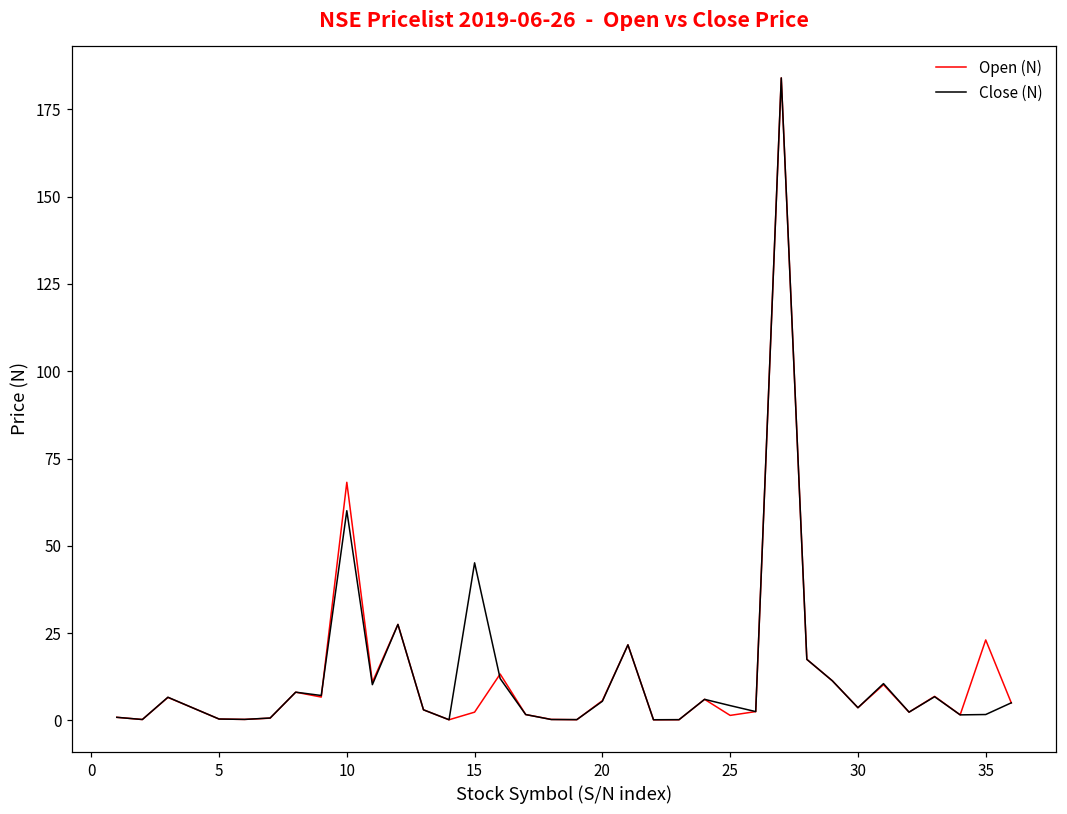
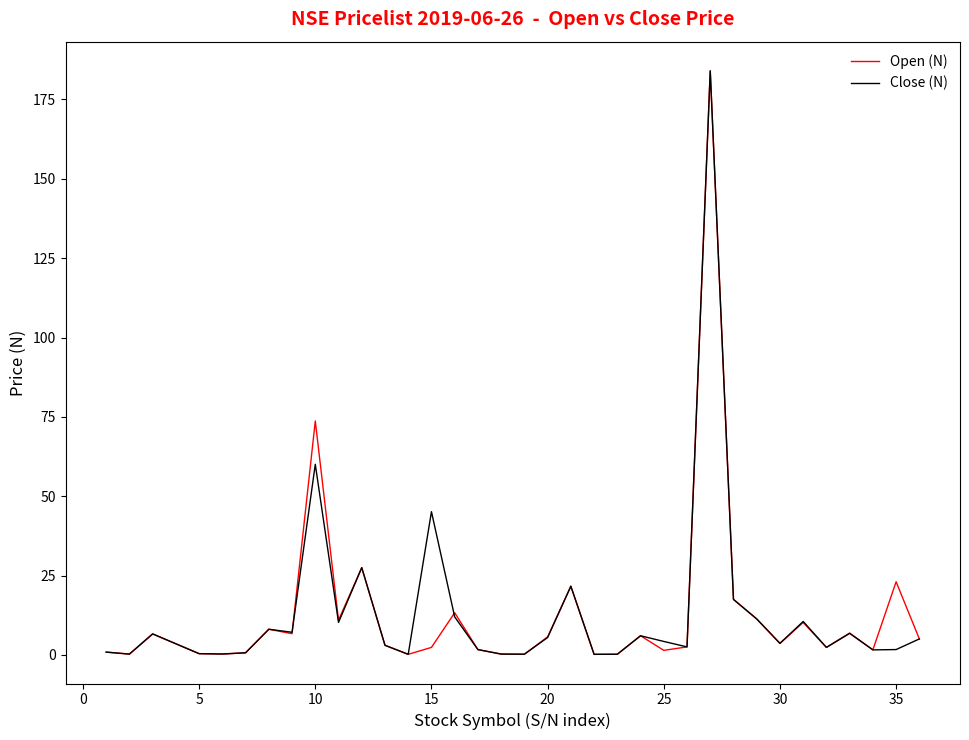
Open (N), 10: 68 -> 74
